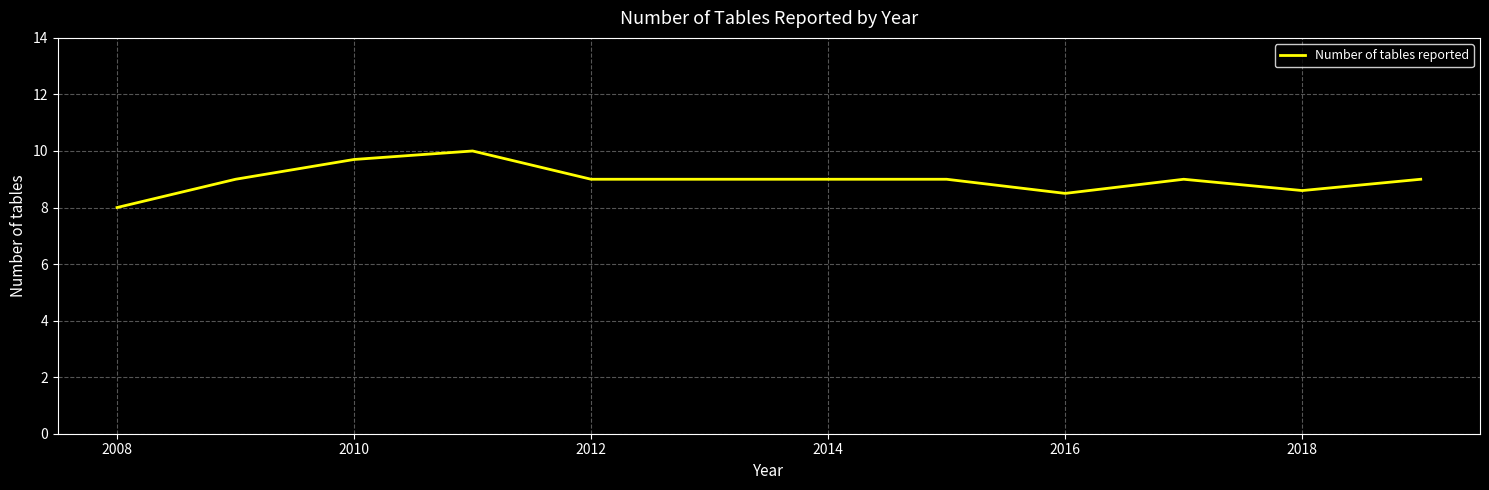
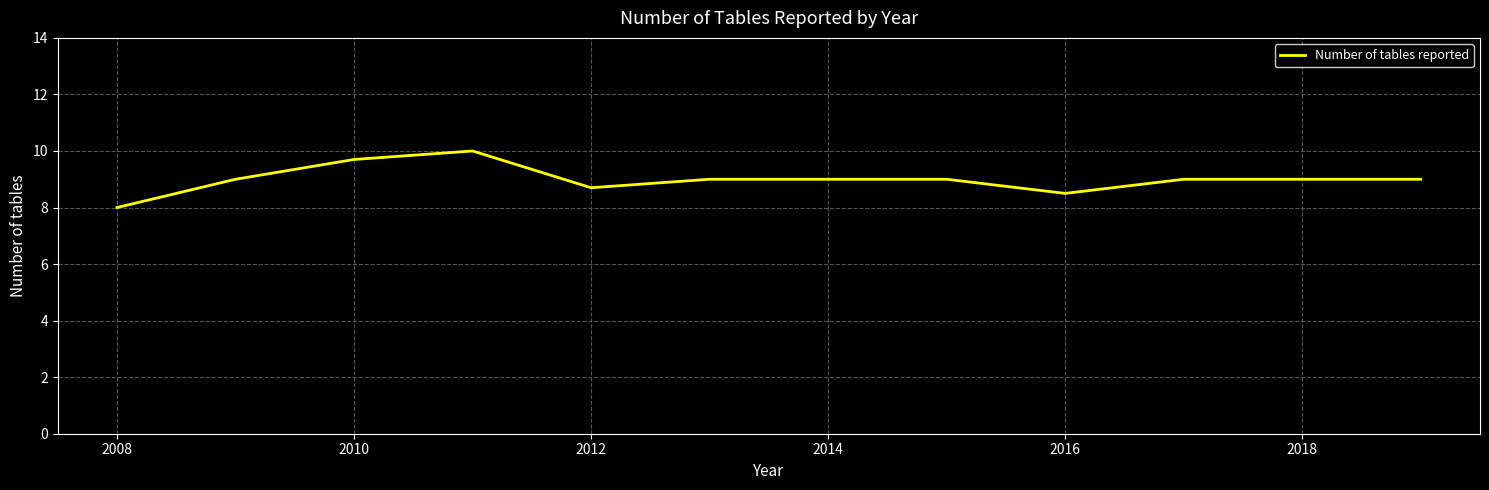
2012: 9.0 -> 8.7
2018: 8.6 -> 9.0
